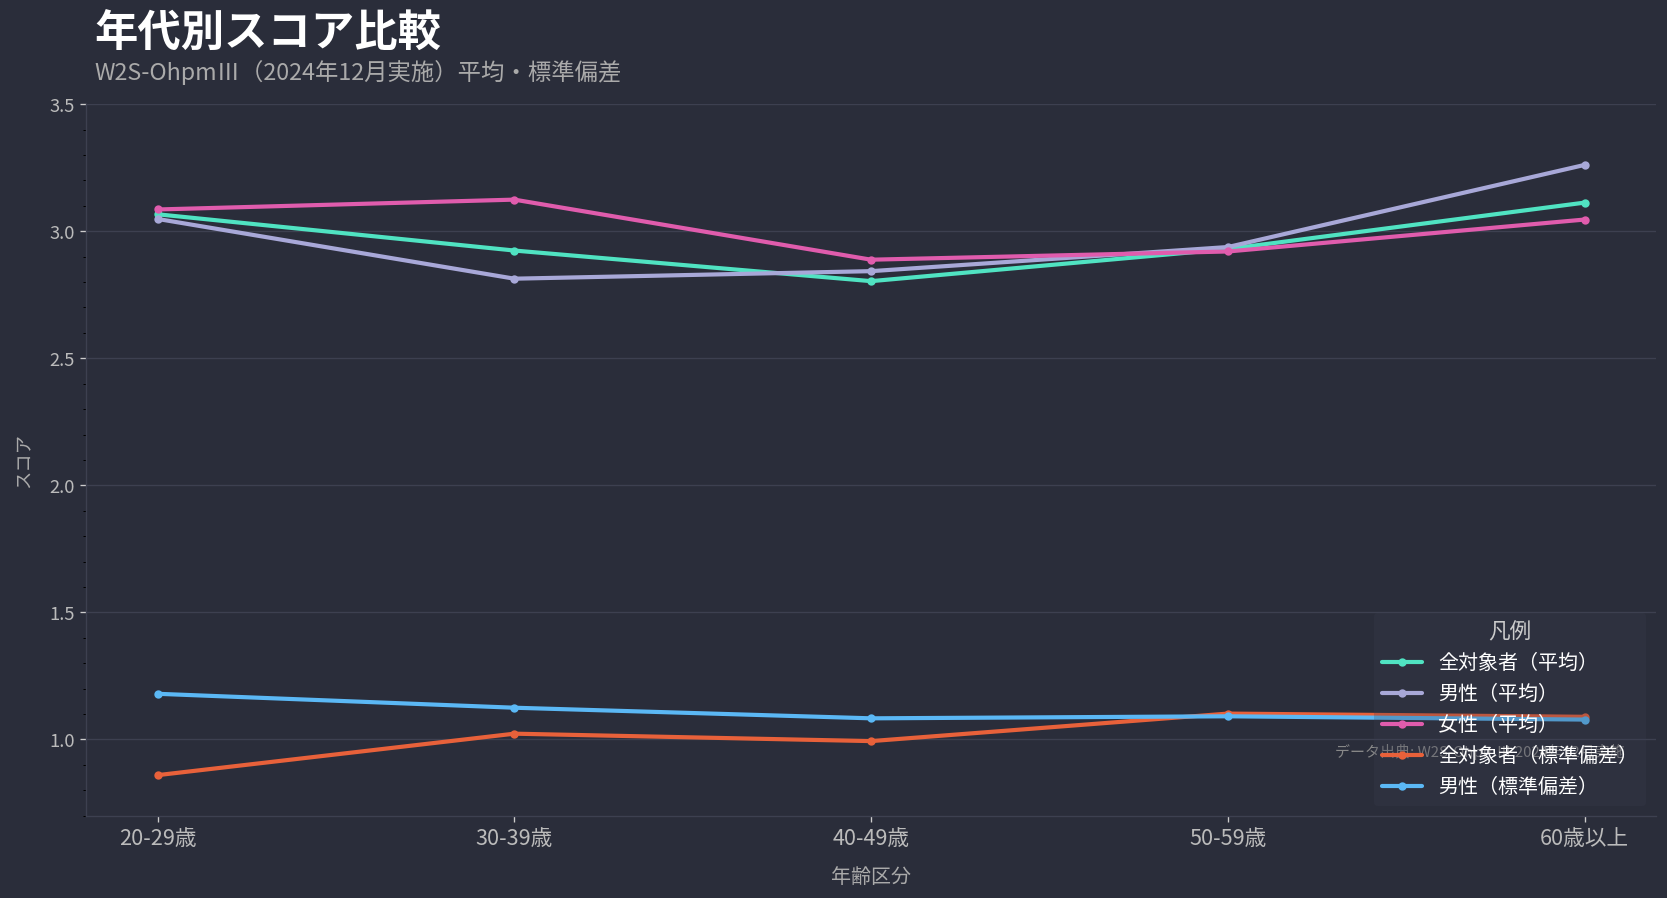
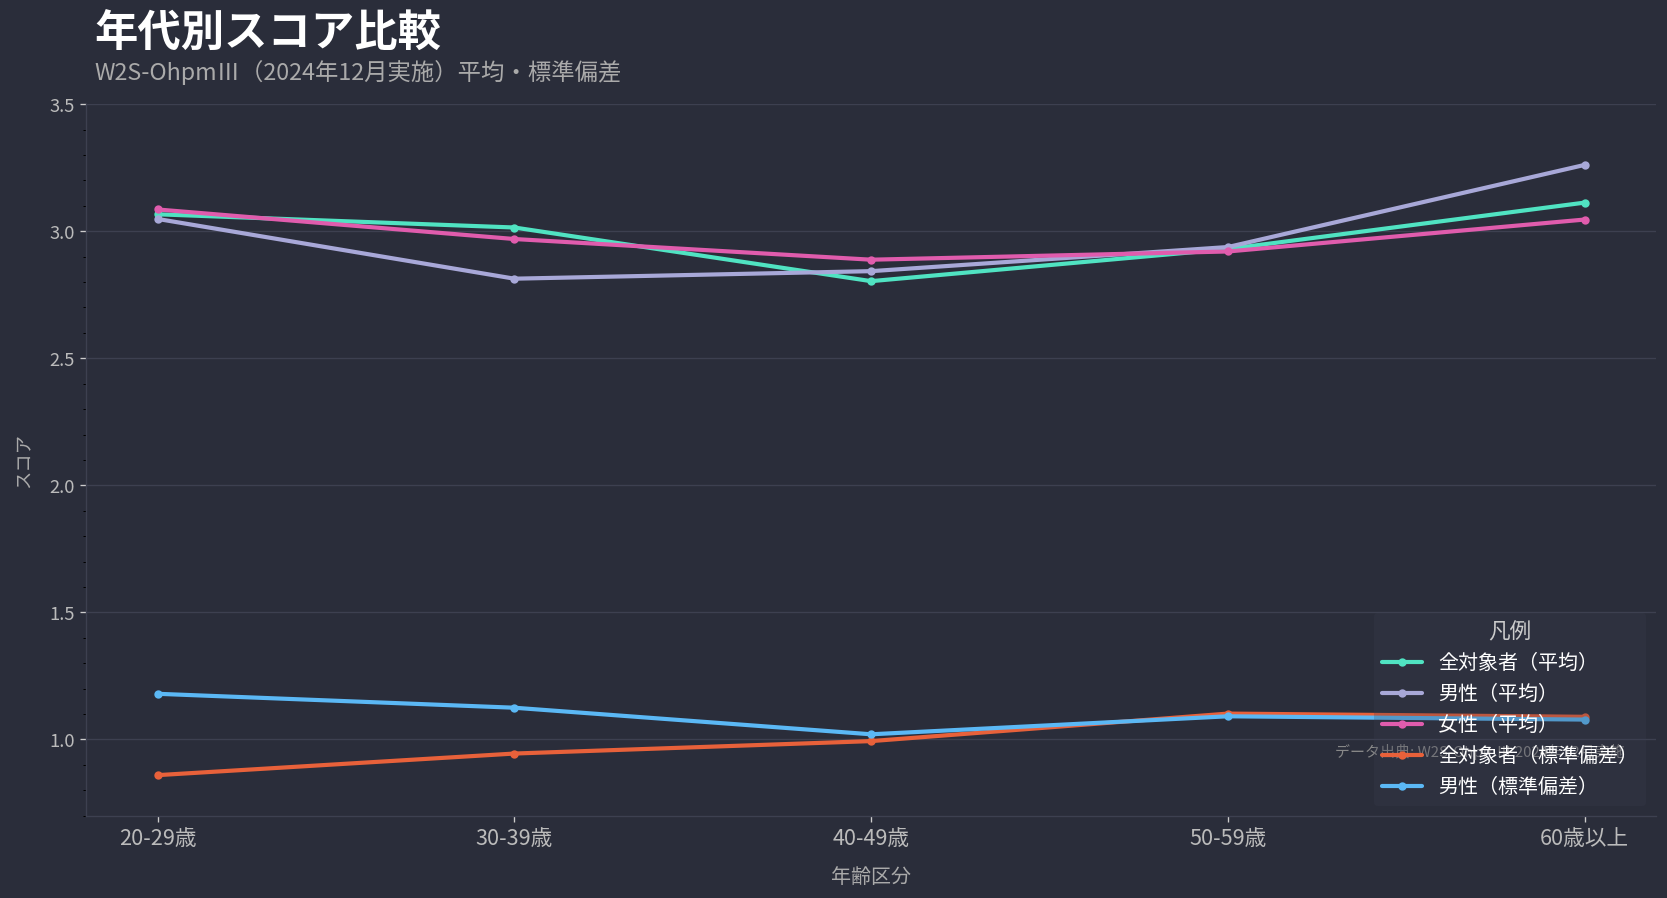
全対象者（平均）, 30-39歳: 2.92 -> 3.01
女性（平均）, 30-39歳: 3.12 -> 2.97
全対象者（標準偏差）, 30-39歳: 1.02 -> 0.94
男性（標準偏差）, 40-49歳: 1.08 -> 1.02
